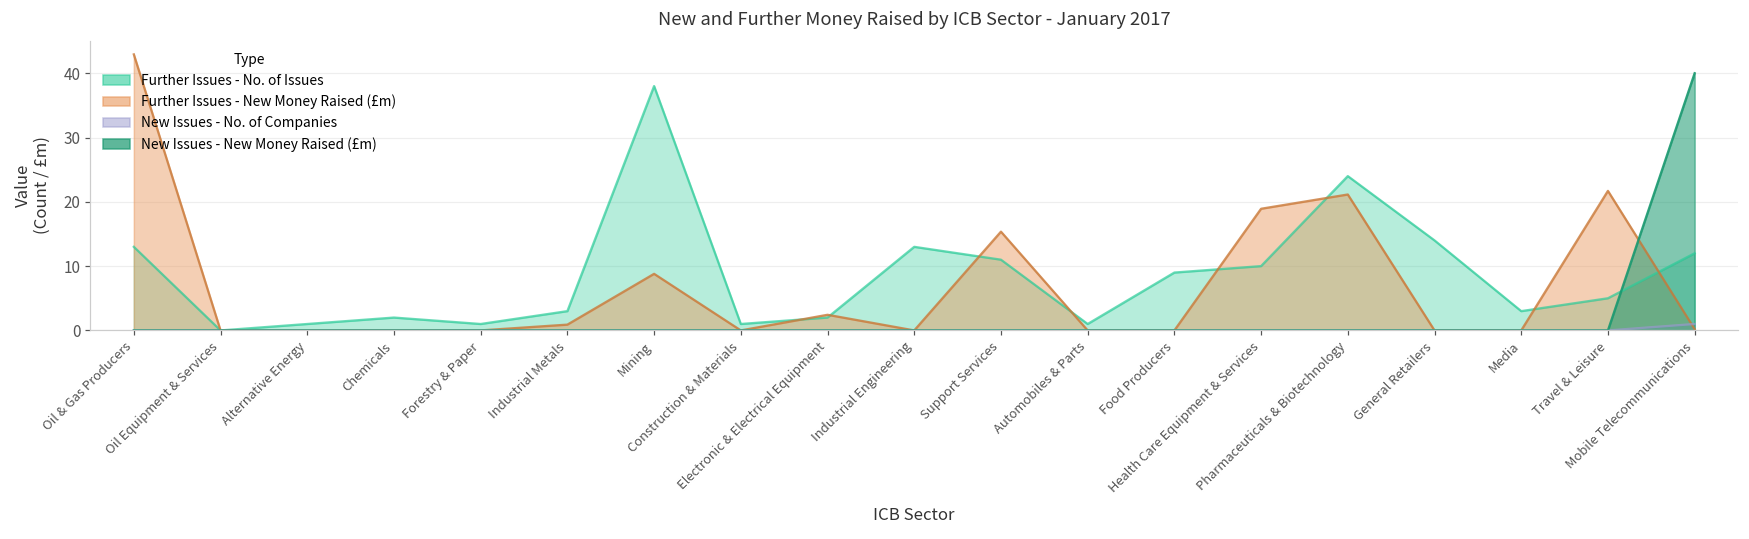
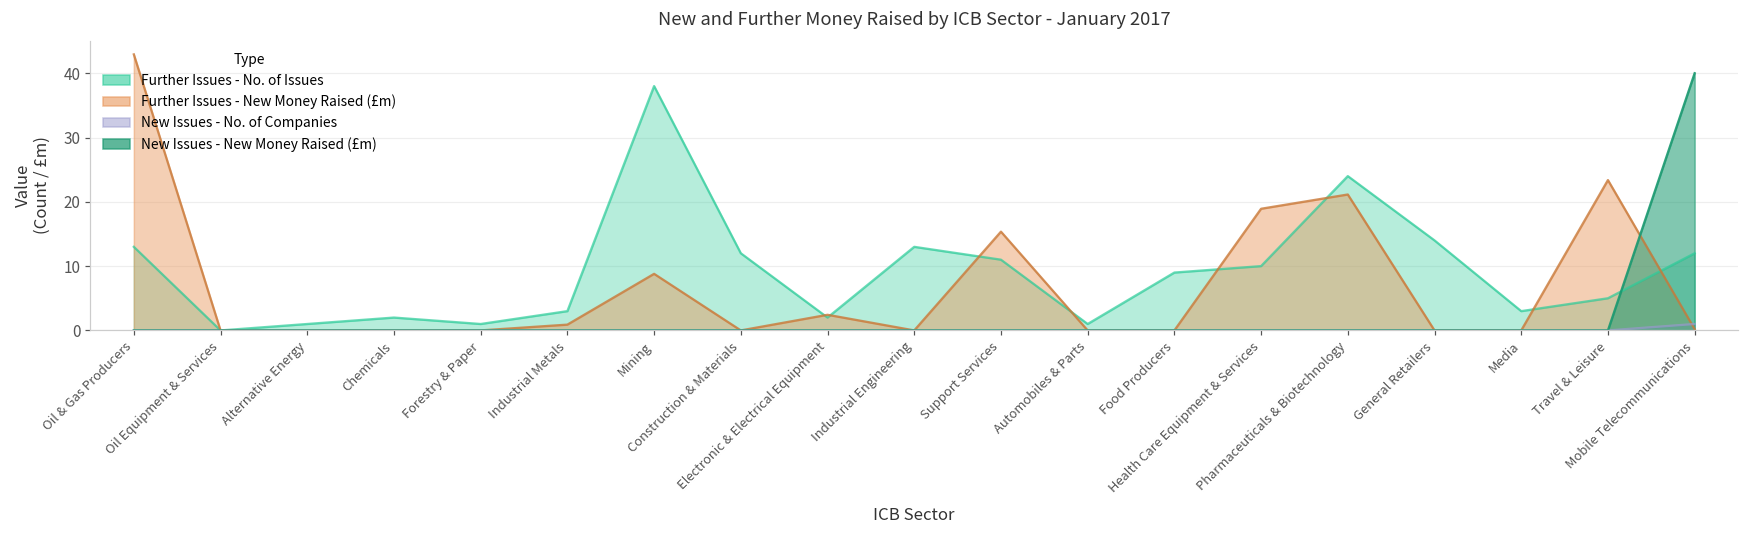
Further Issues - No. of Issues, Construction & Materials: 1 -> 12
Further Issues - New Money Raised (£m), Travel & Leisure: 22 -> 23
